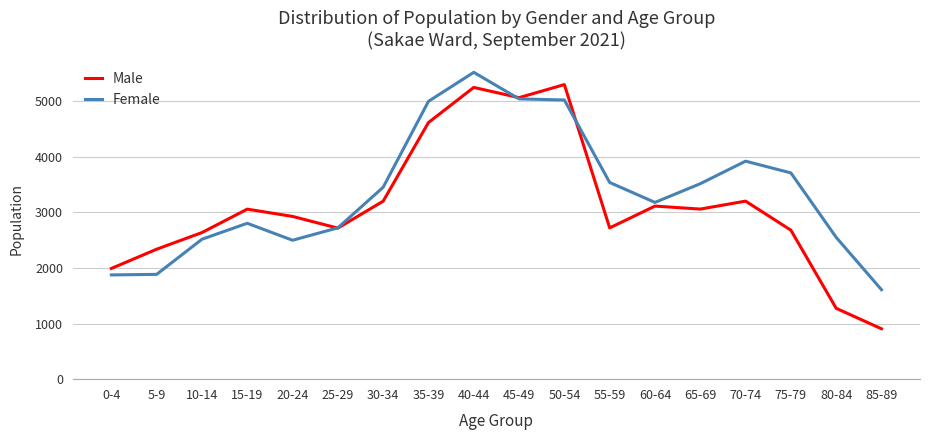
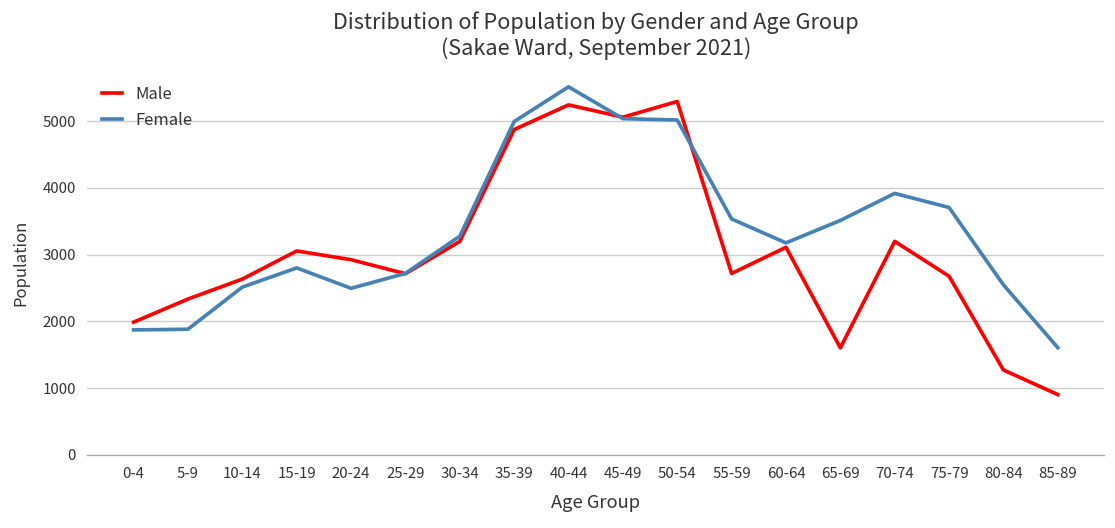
Female, 30-34: 3400 -> 3300
Male, 35-39: 4600 -> 4900
Male, 65-69: 3100 -> 1600
